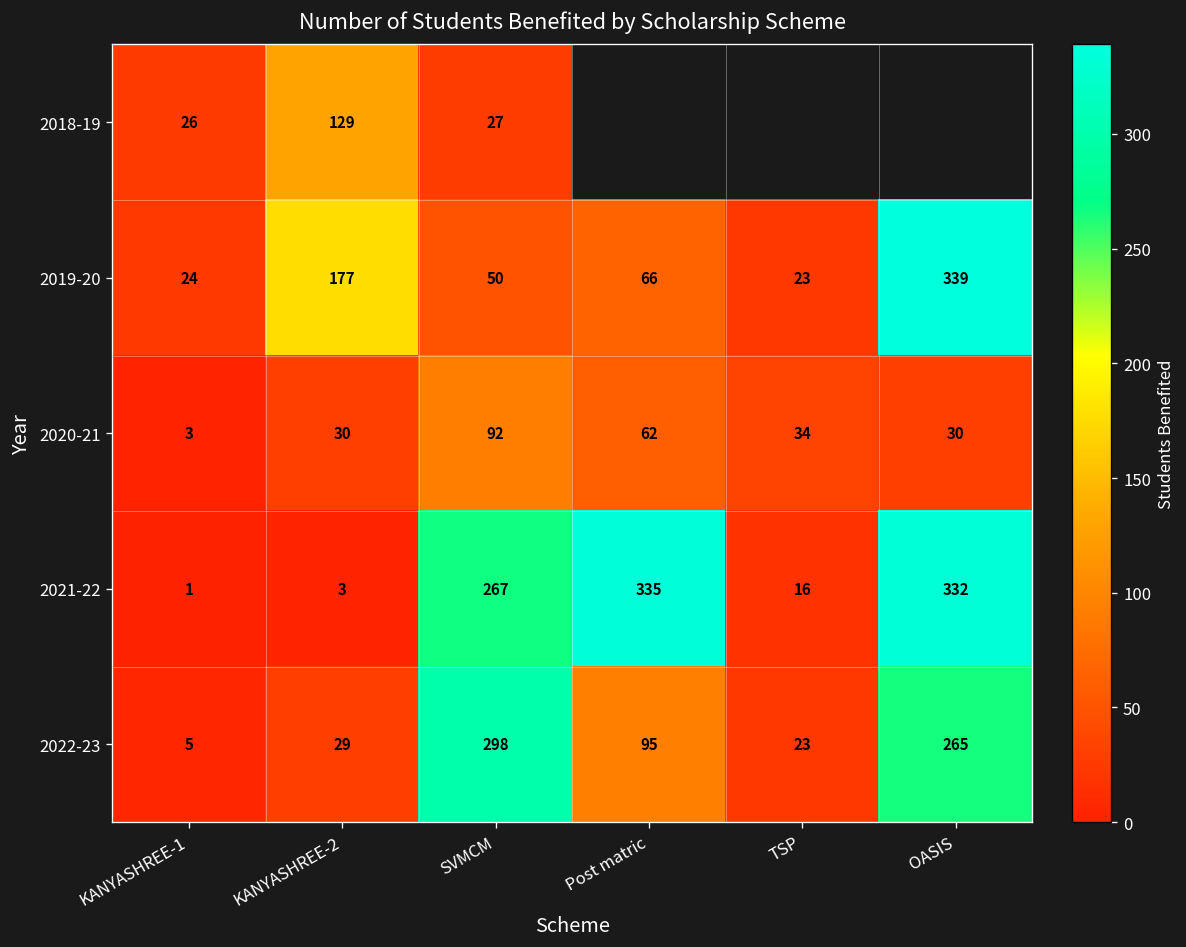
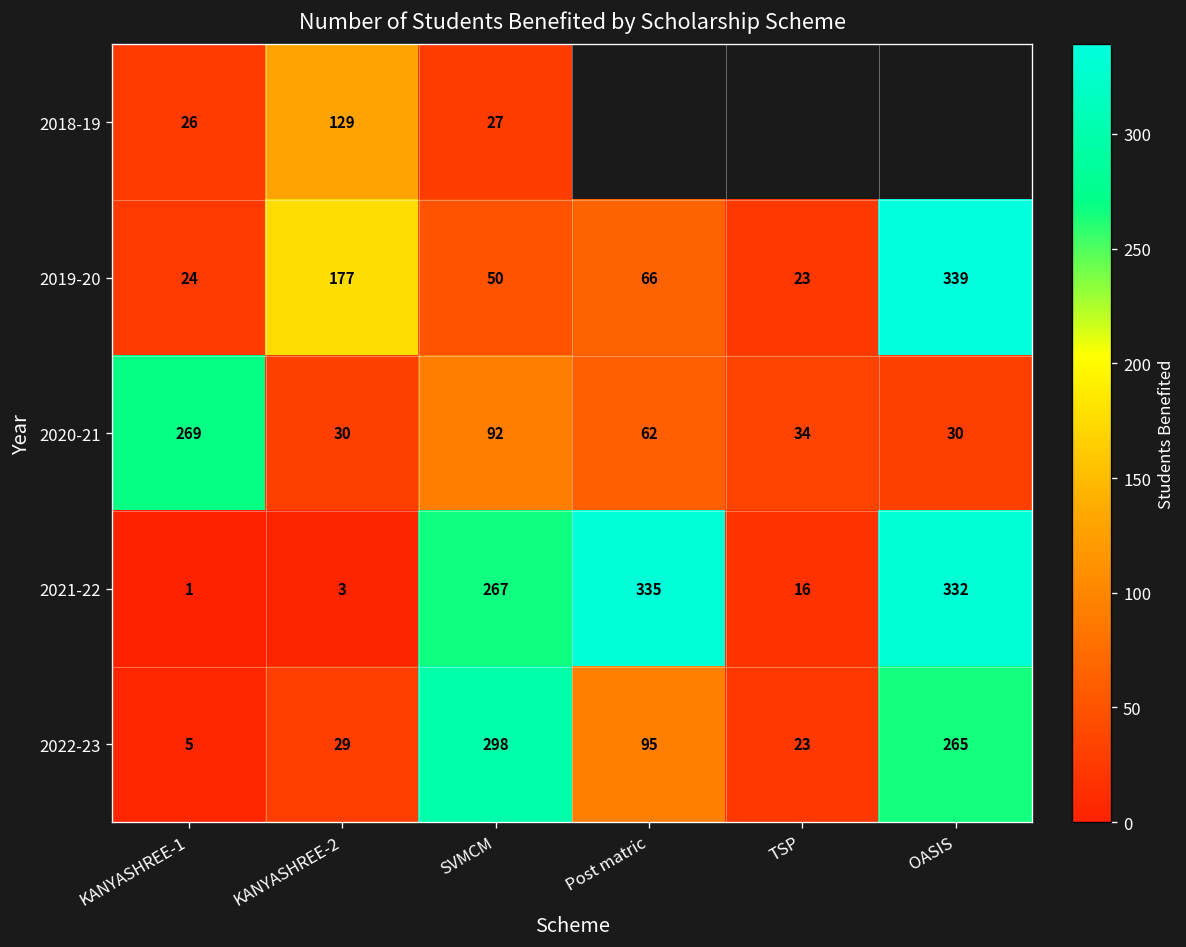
2020-21, KANYASHREE-1: 3 -> 269
